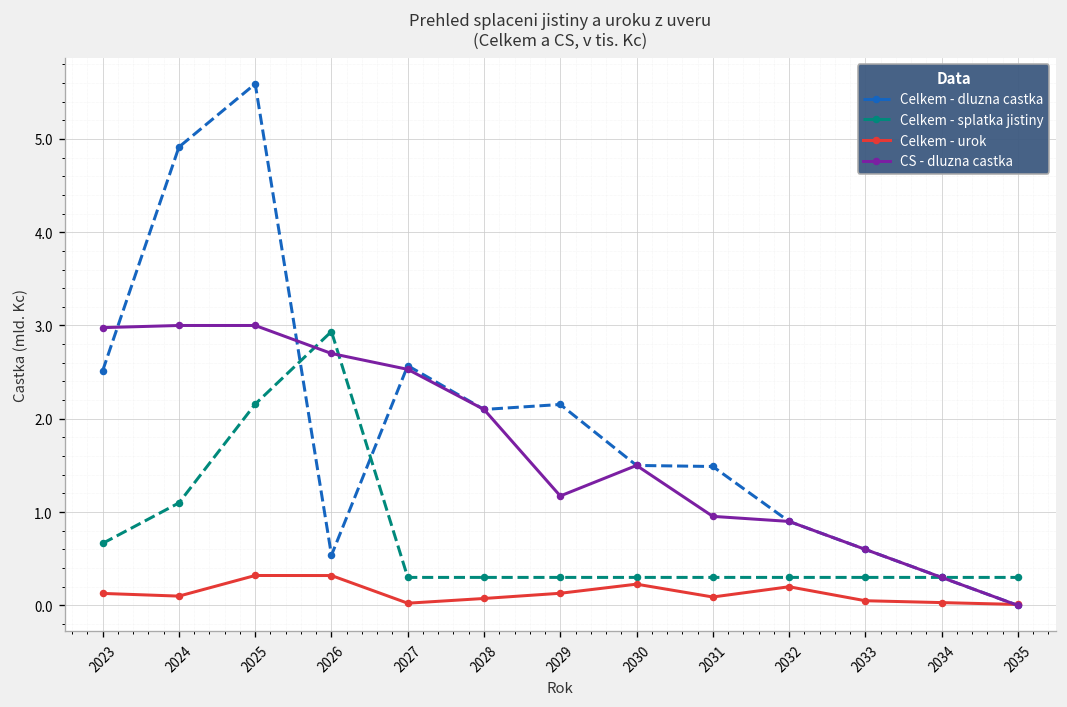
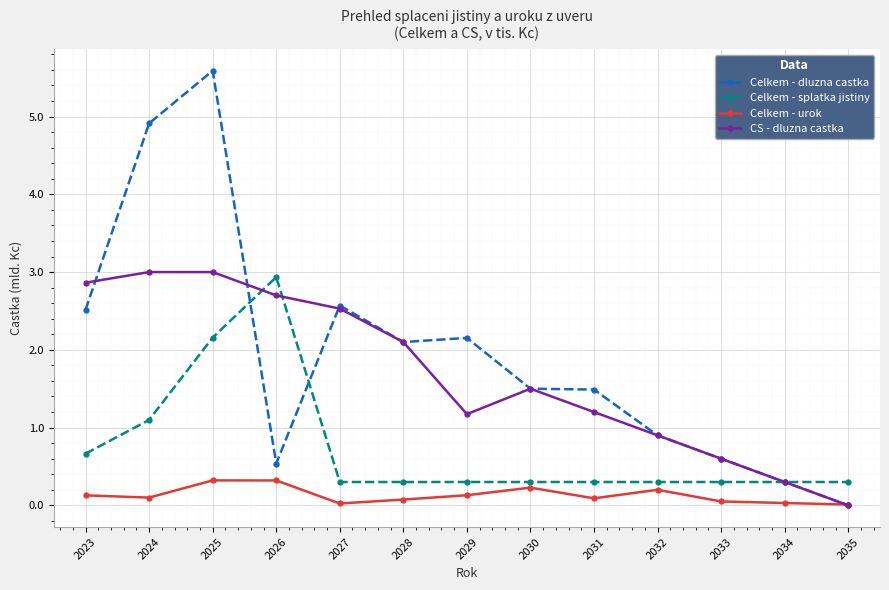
CS - dluzna castka, 2023: 3.0 -> 2.9
CS - dluzna castka, 2031: 1.0 -> 1.2
